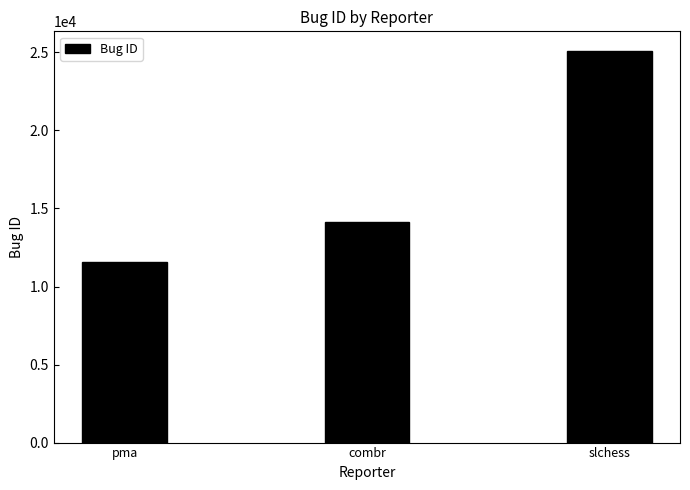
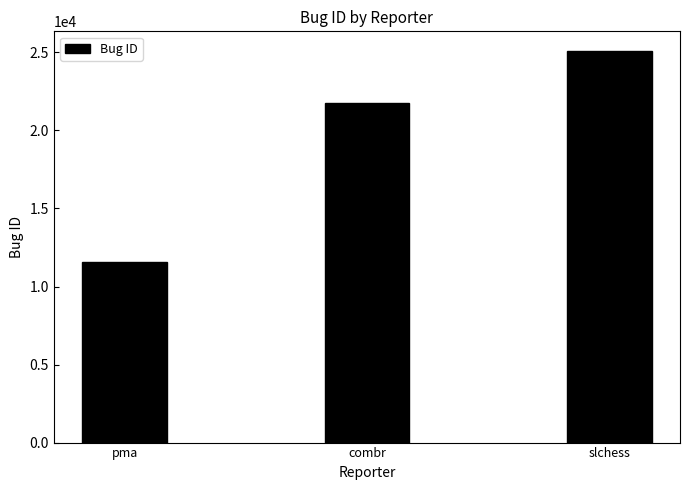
combr: 14200 -> 21800
